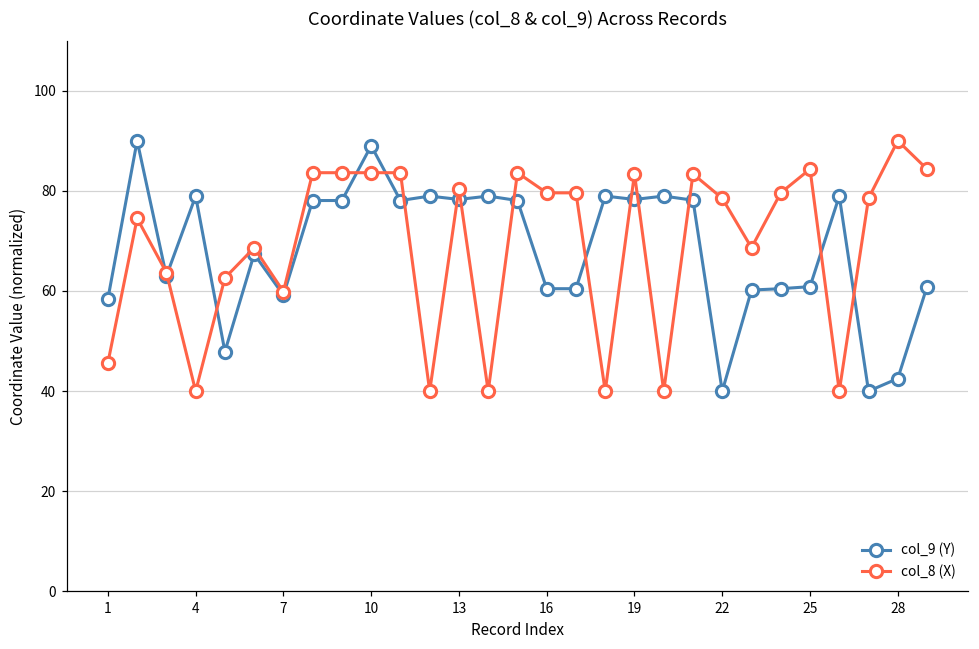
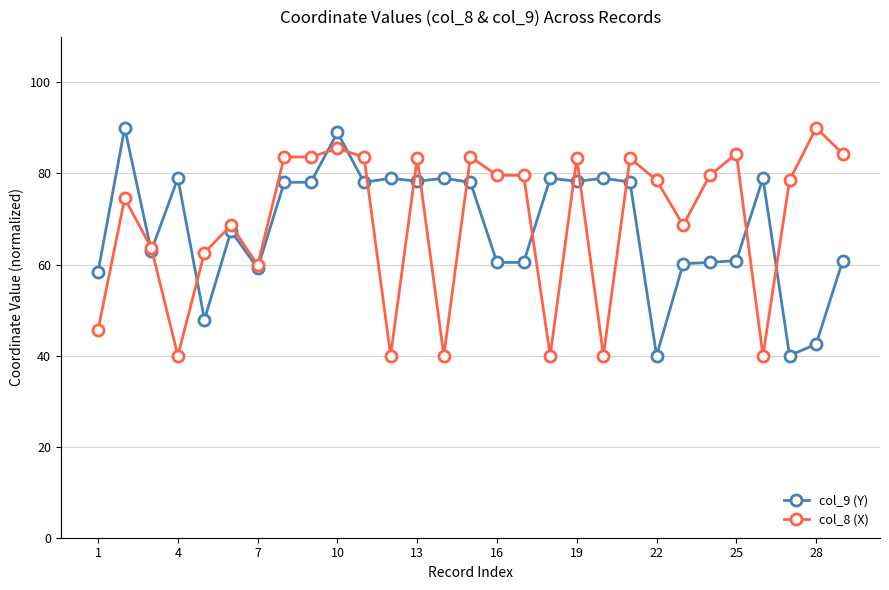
col_8 (X), 10: 84 -> 85
col_8 (X), 13: 80 -> 83
